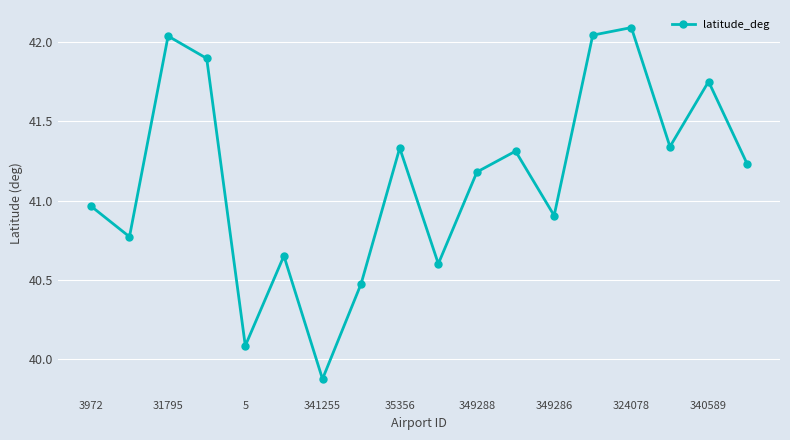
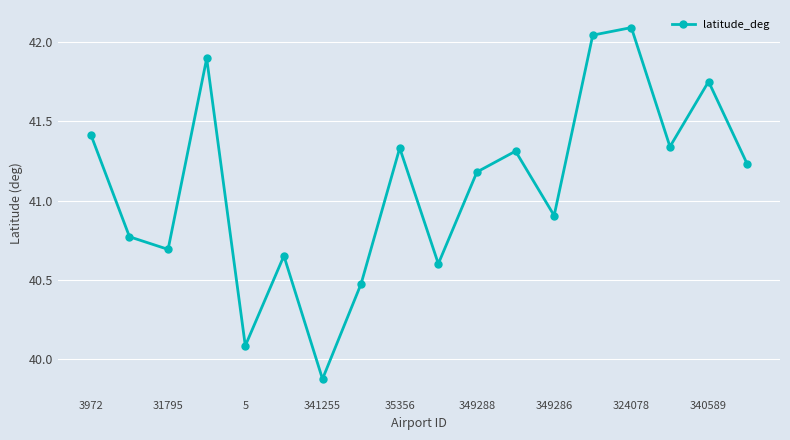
3972: 40.97 -> 41.41
31795: 42.04 -> 40.69
